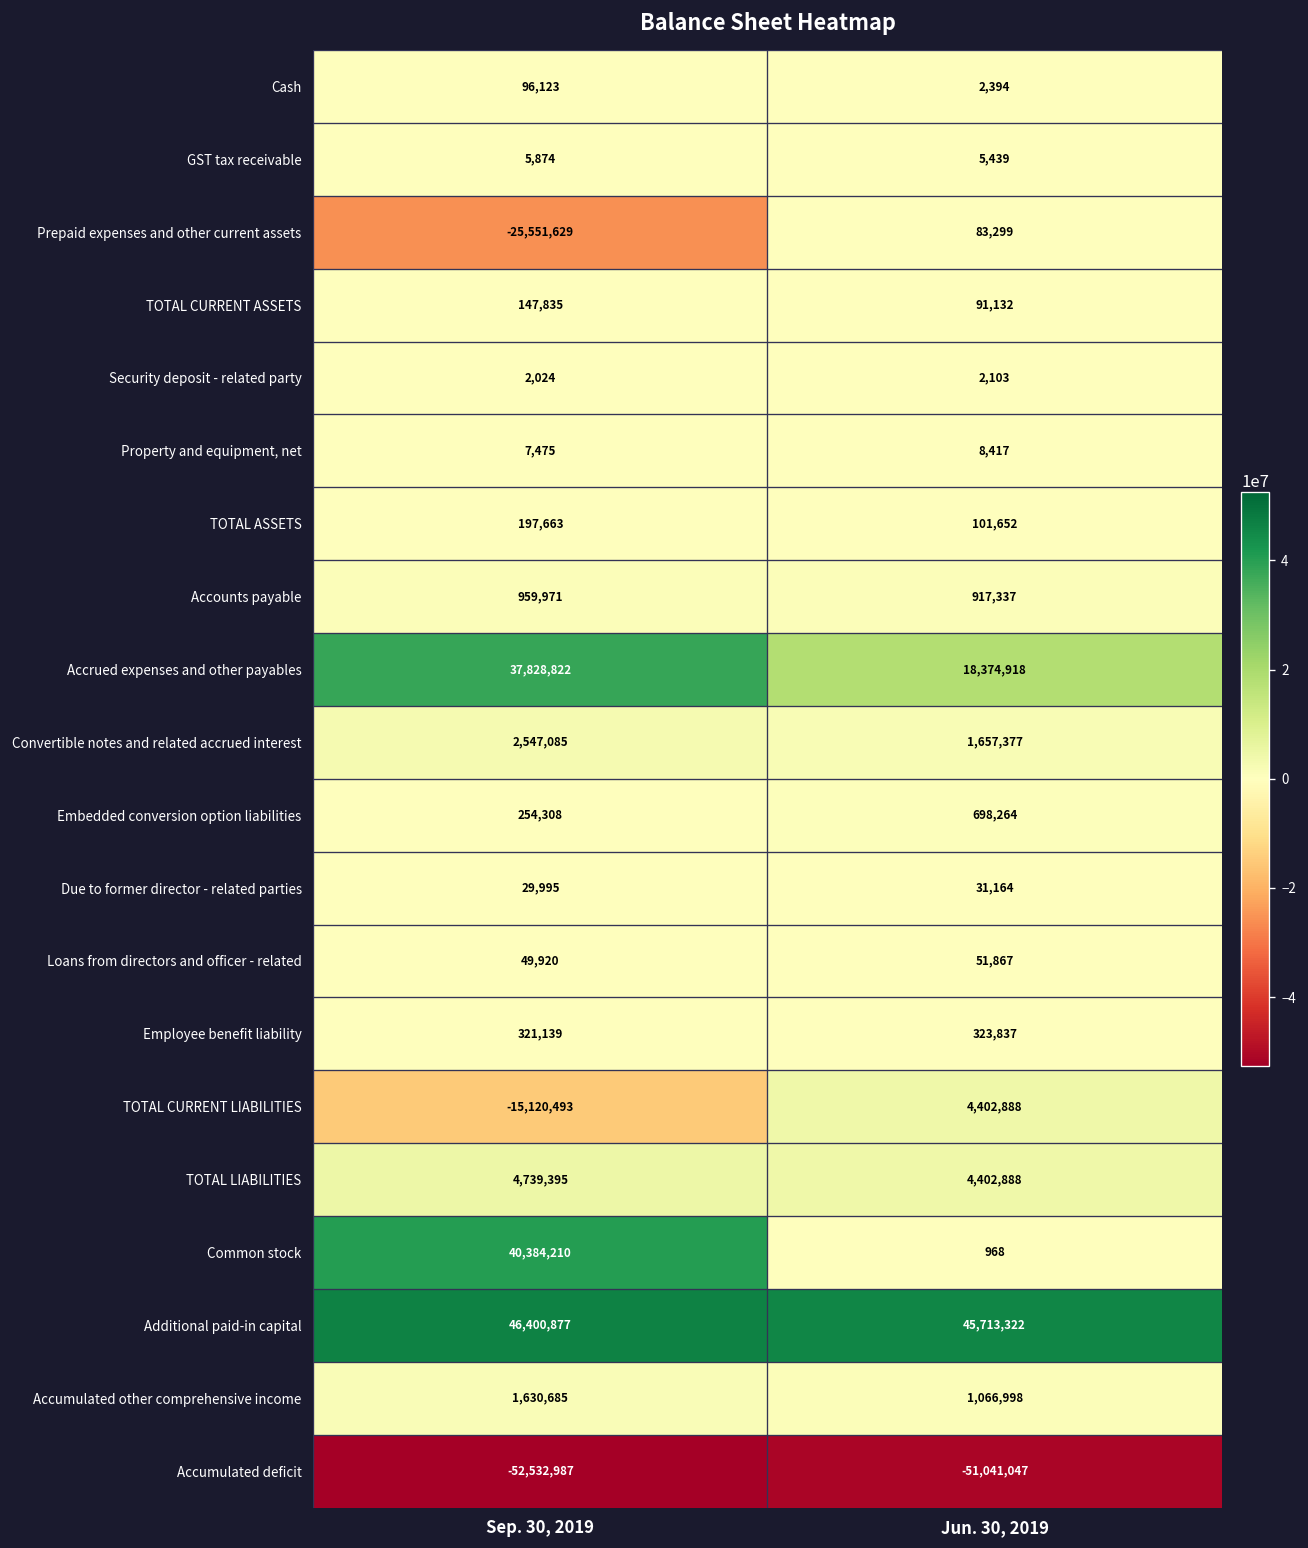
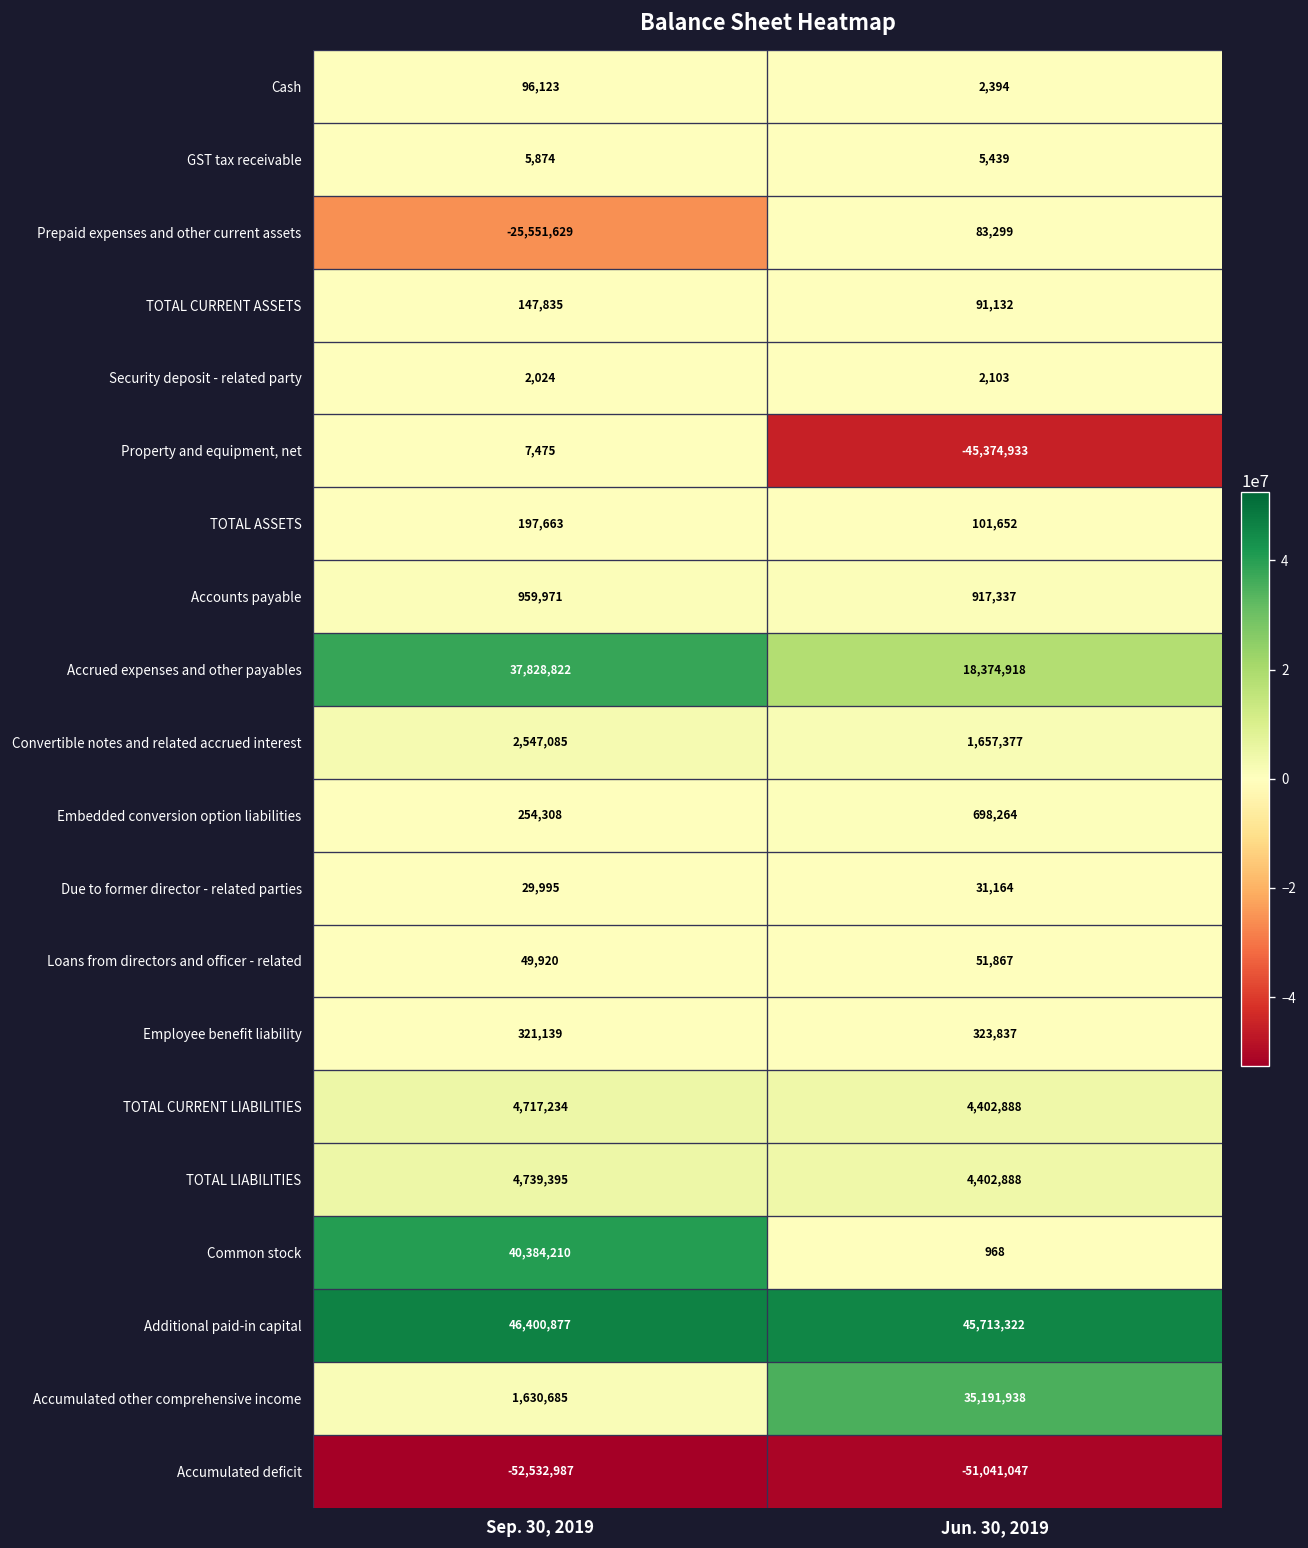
Property and equipment, net, Jun. 30, 2019: 8,417 -> -45,374,933
TOTAL CURRENT LIABILITIES, Sep. 30, 2019: -15,120,493 -> 4,717,234
Accumulated other comprehensive income, Jun. 30, 2019: 1,066,998 -> 35,191,938
